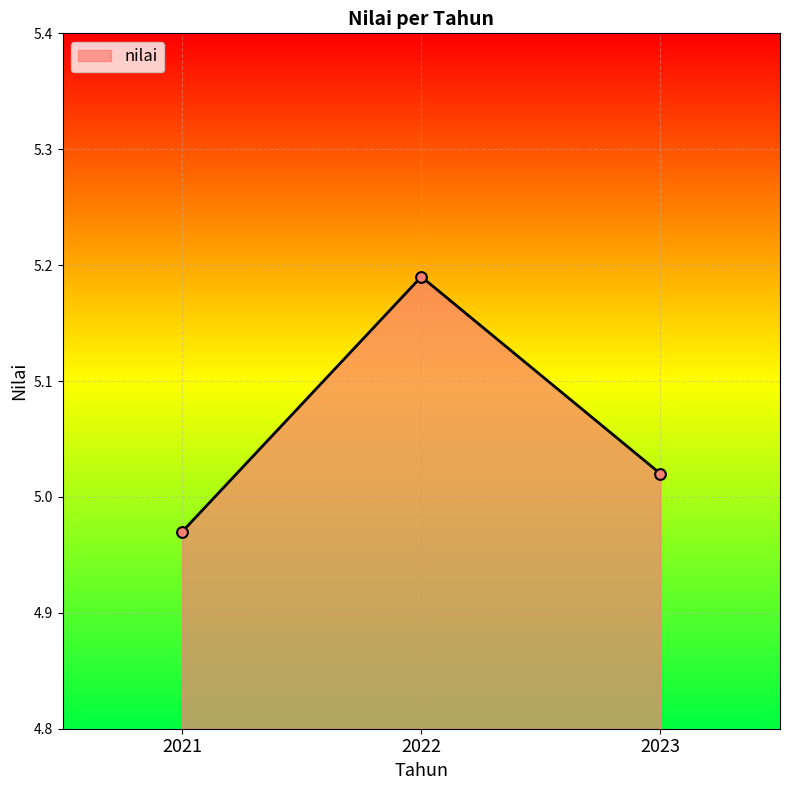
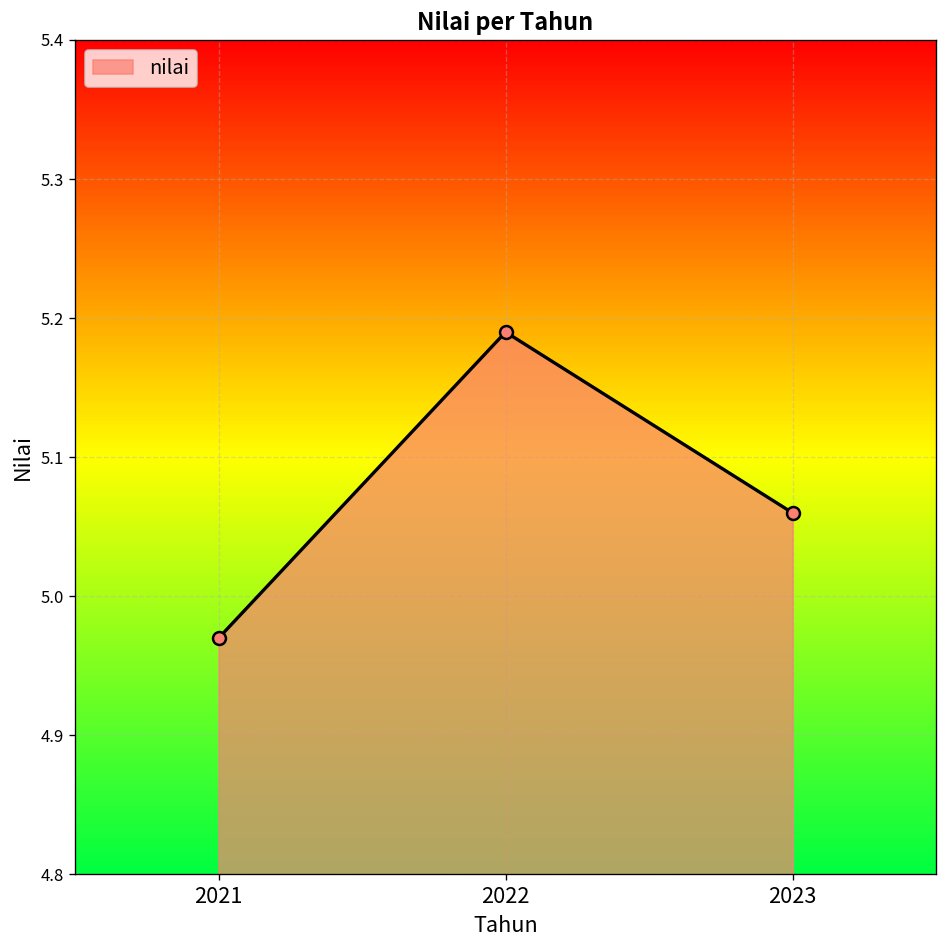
2023: 5.02 -> 5.06
